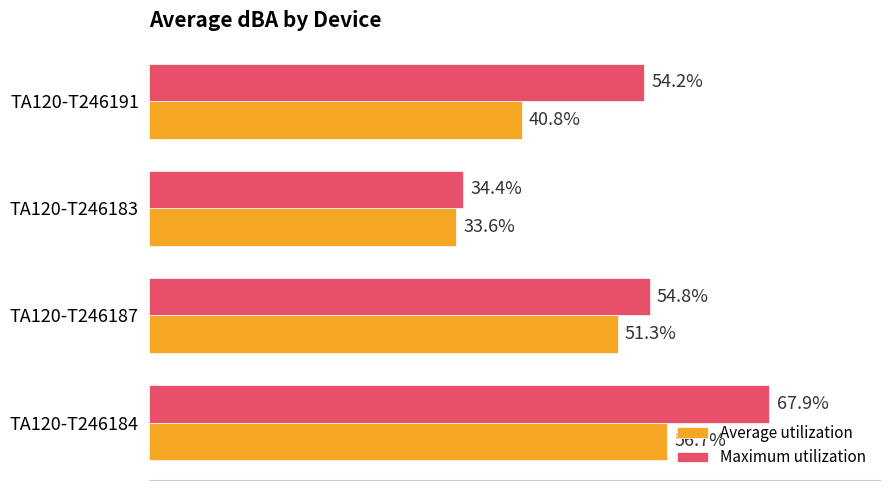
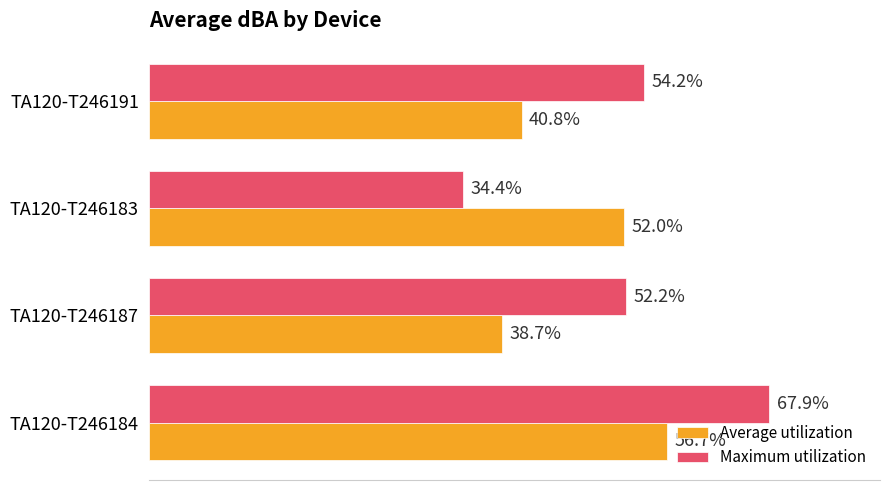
Average utilization, TA120-T246183: 33.6% -> 52.0%
Maximum utilization, TA120-T246187: 54.8% -> 52.2%
Average utilization, TA120-T246187: 51.3% -> 38.7%
